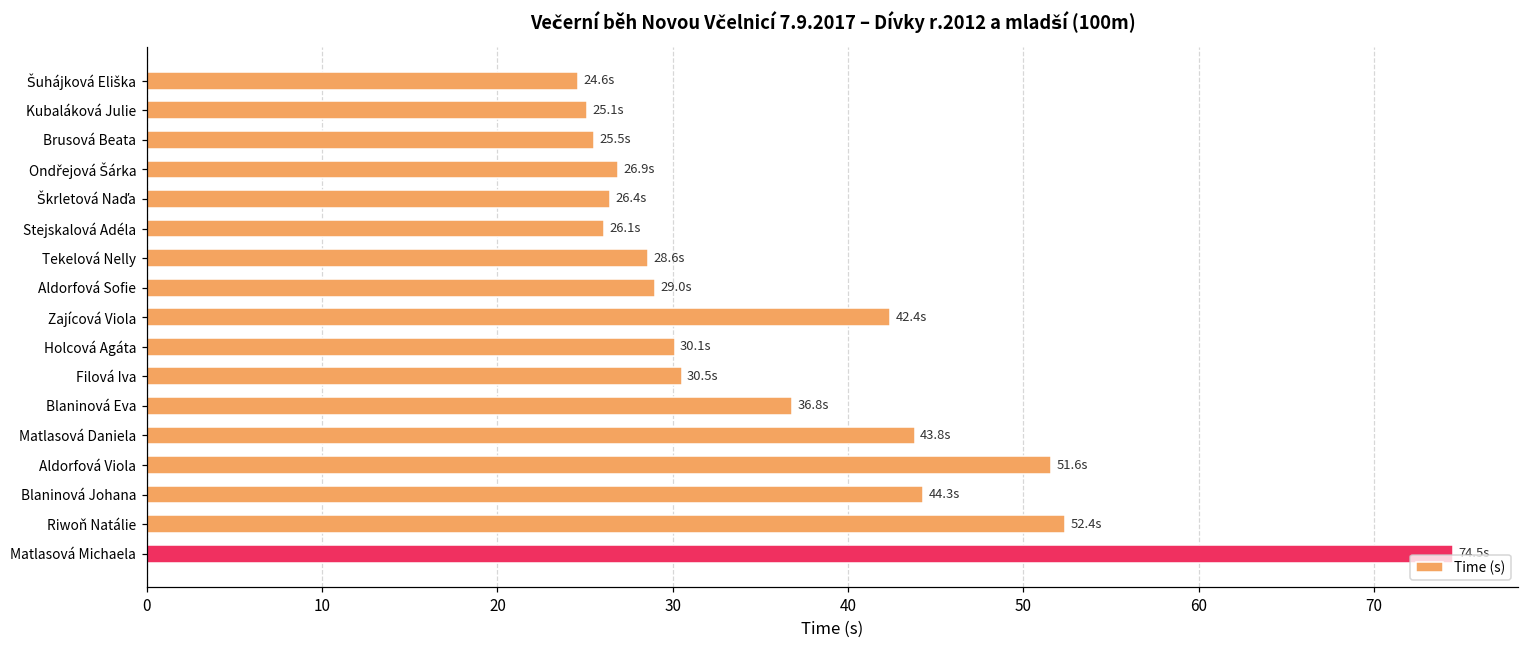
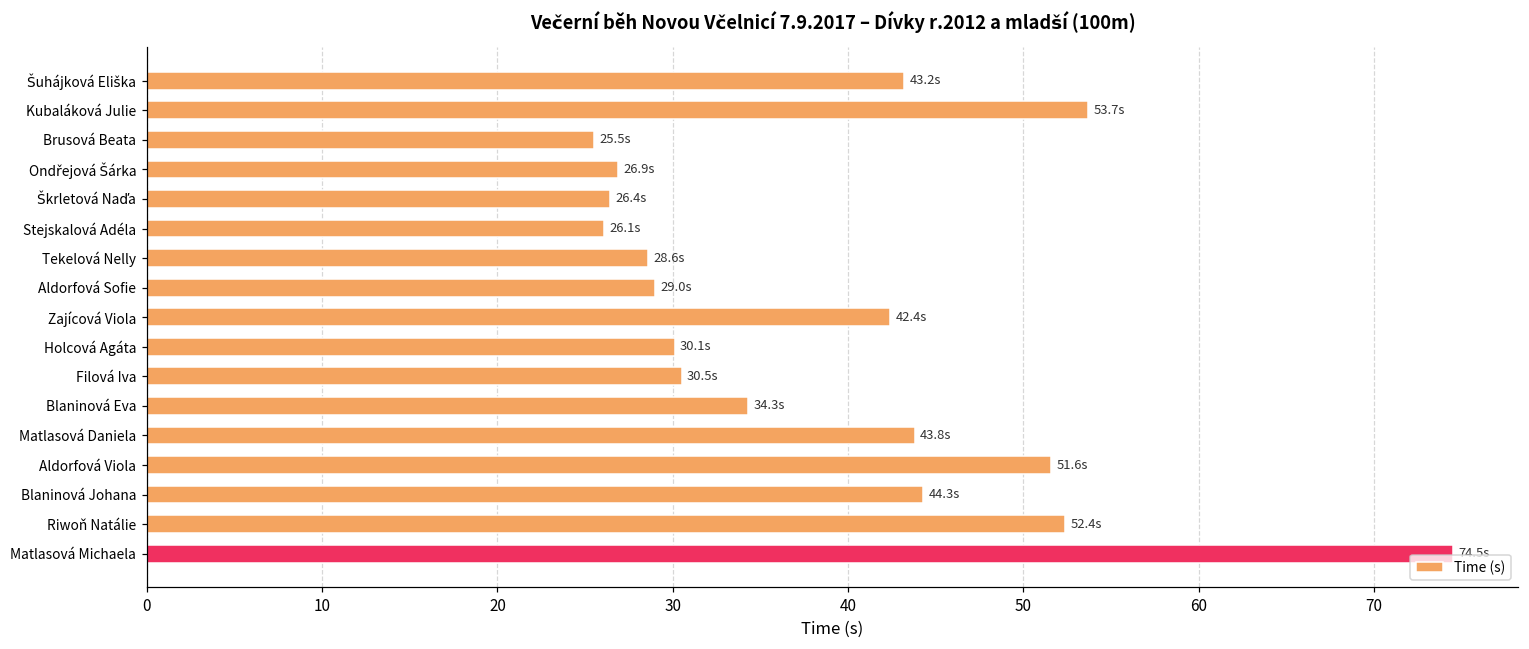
Šuhájková Eliška: 24.6s -> 43.2s
Kubaláková Julie: 25.1s -> 53.7s
Blaninová Eva: 36.8s -> 34.3s
